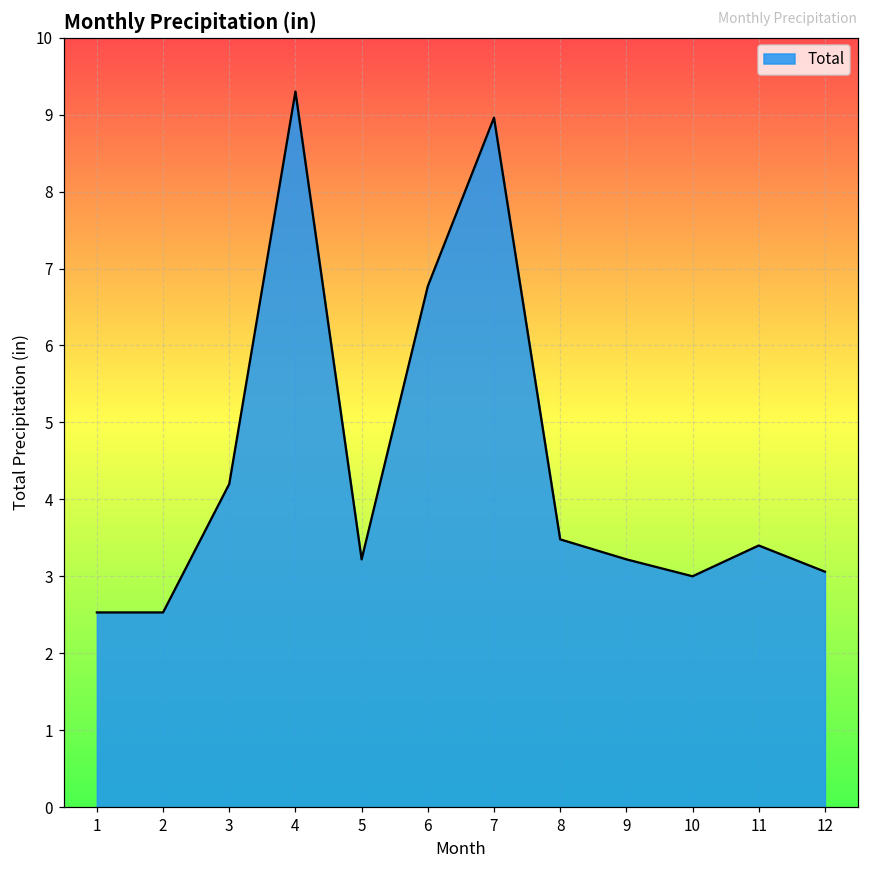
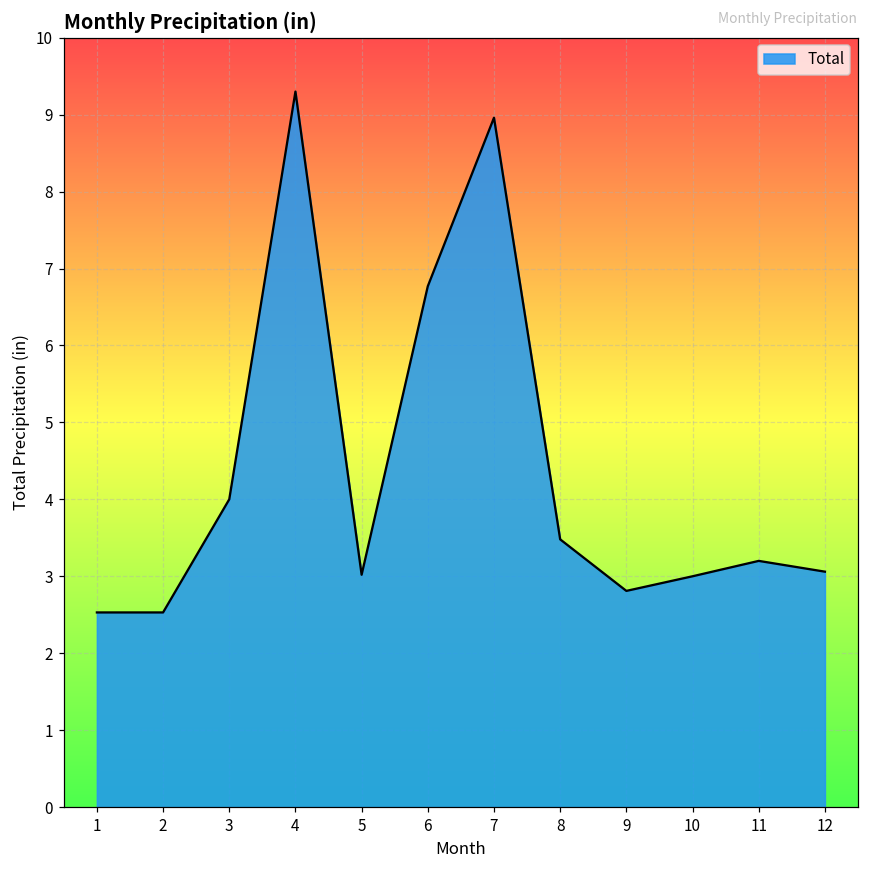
3: 4.2 -> 4.0
5: 3.2 -> 3.0
9: 3.2 -> 2.8
11: 3.4 -> 3.2
